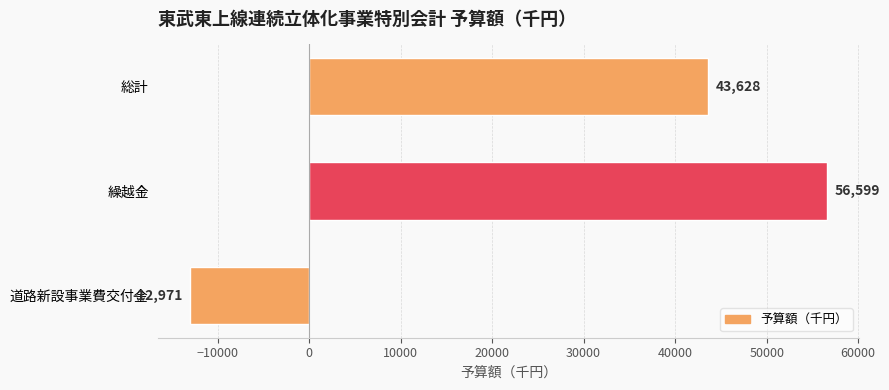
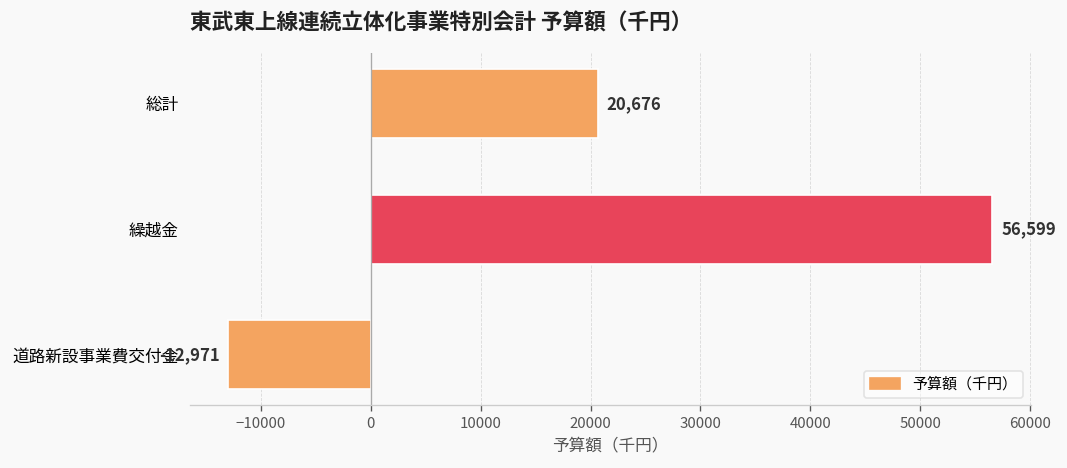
総計: 43,628 -> 20,676
